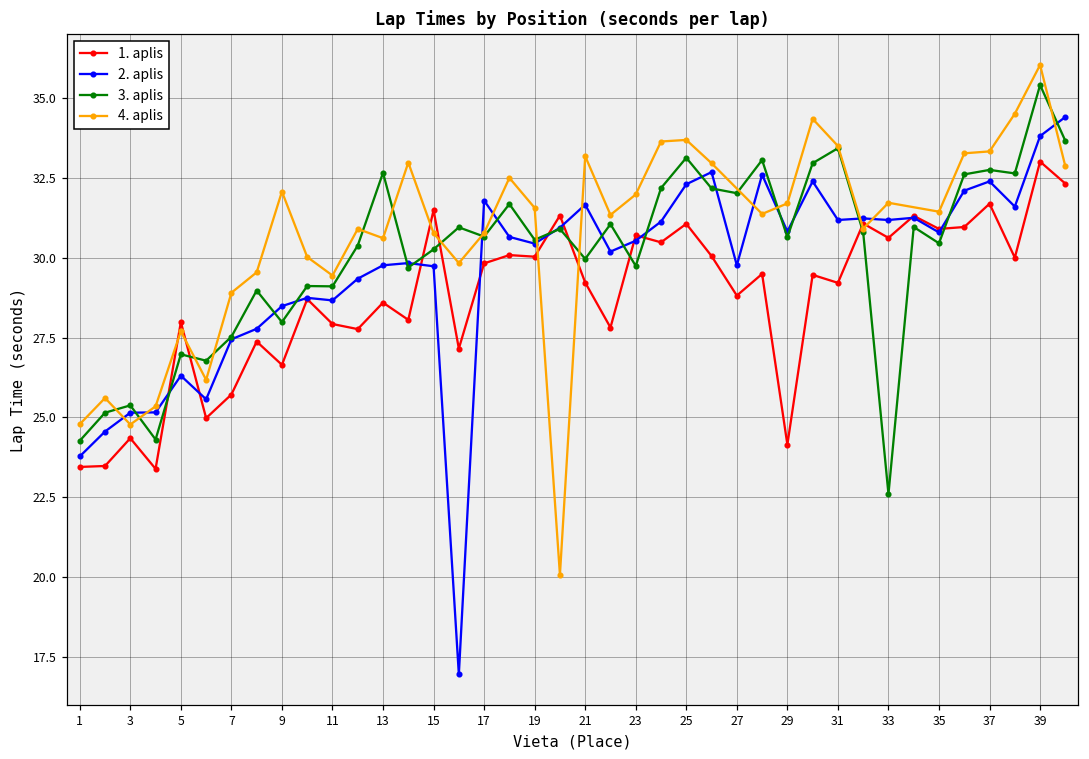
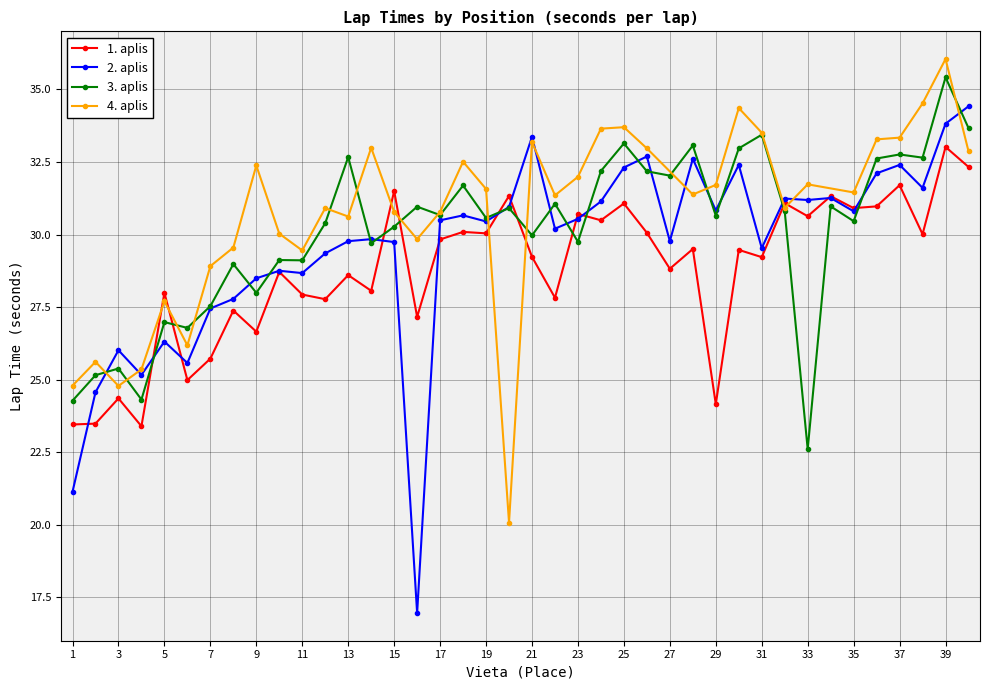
2. aplis, 1: 23.8 -> 21.1
2. aplis, 3: 25.2 -> 26.0
4. aplis, 9: 32.1 -> 32.4
2. aplis, 17: 31.8 -> 30.5
2. aplis, 21: 31.7 -> 33.4
2. aplis, 31: 31.2 -> 29.5
